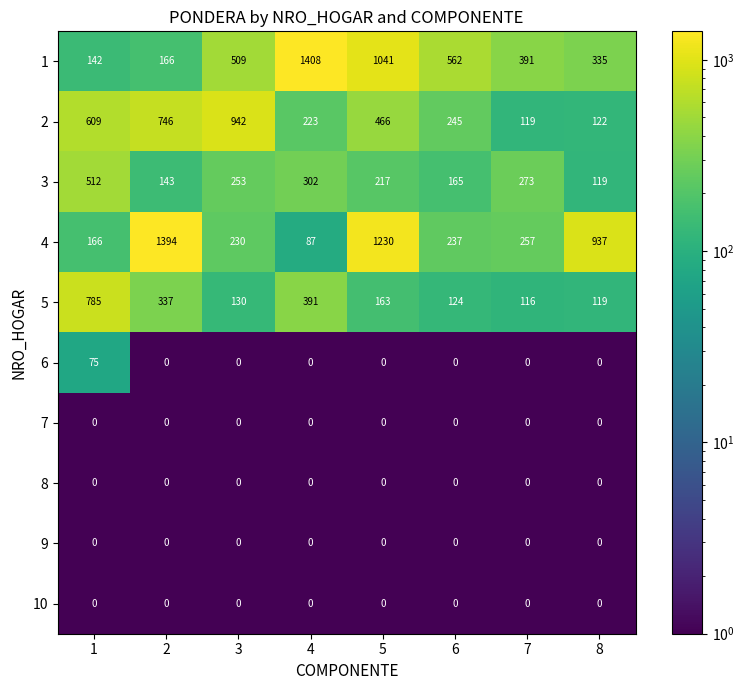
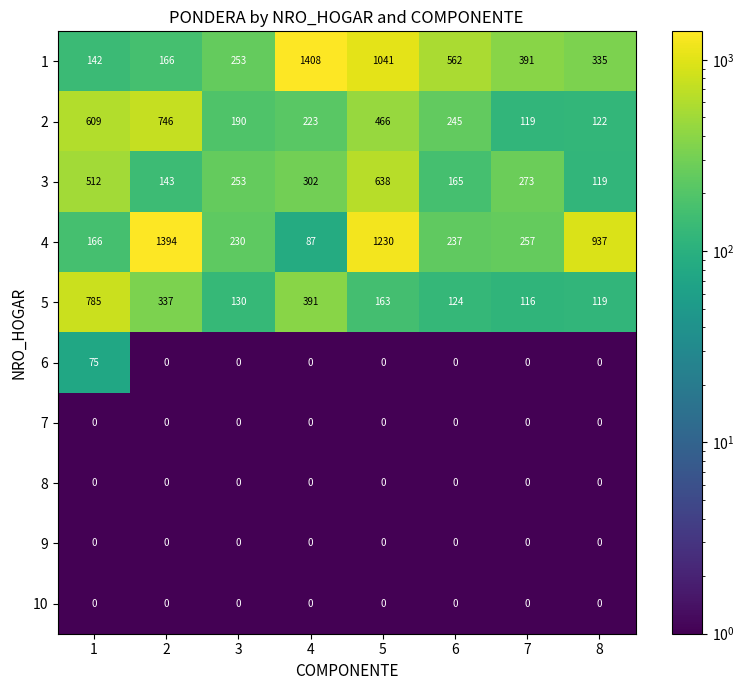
1, 3: 509 -> 253
2, 3: 942 -> 190
3, 5: 217 -> 638
